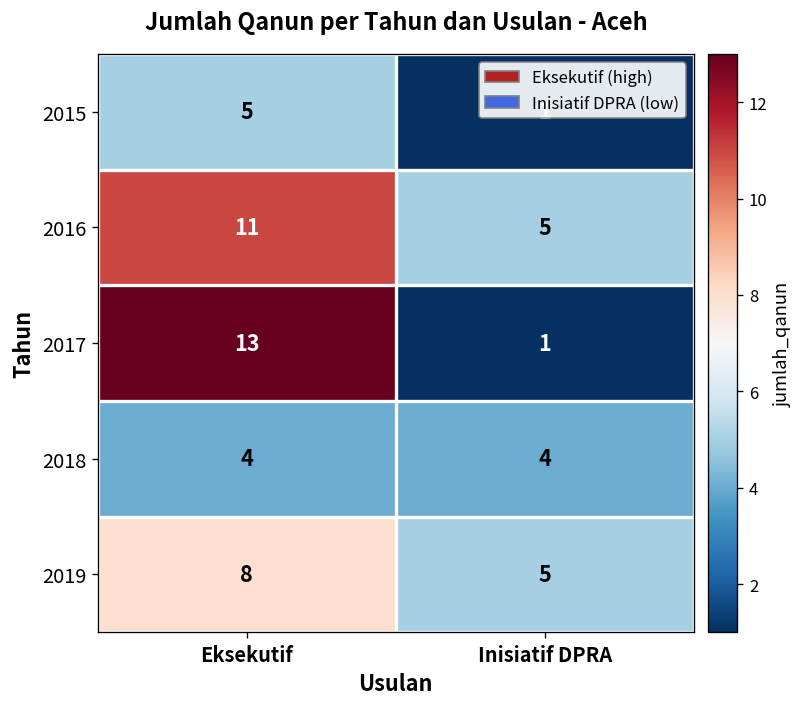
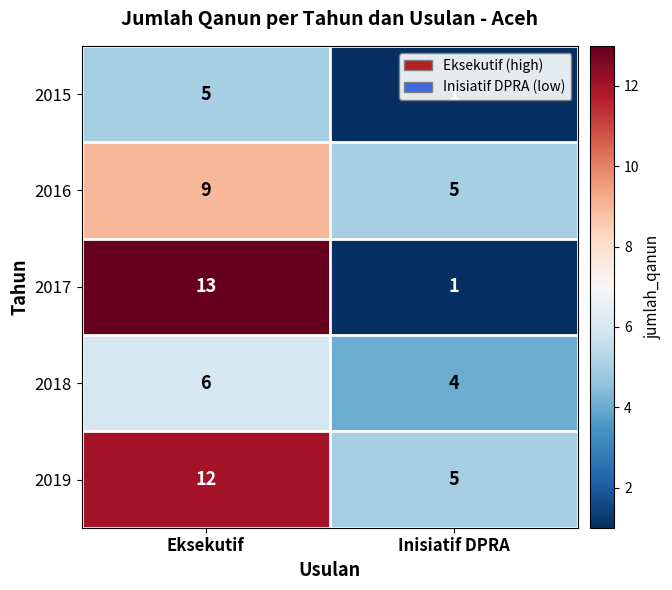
2016, Eksekutif: 11 -> 9
2018, Eksekutif: 4 -> 6
2019, Eksekutif: 8 -> 12
